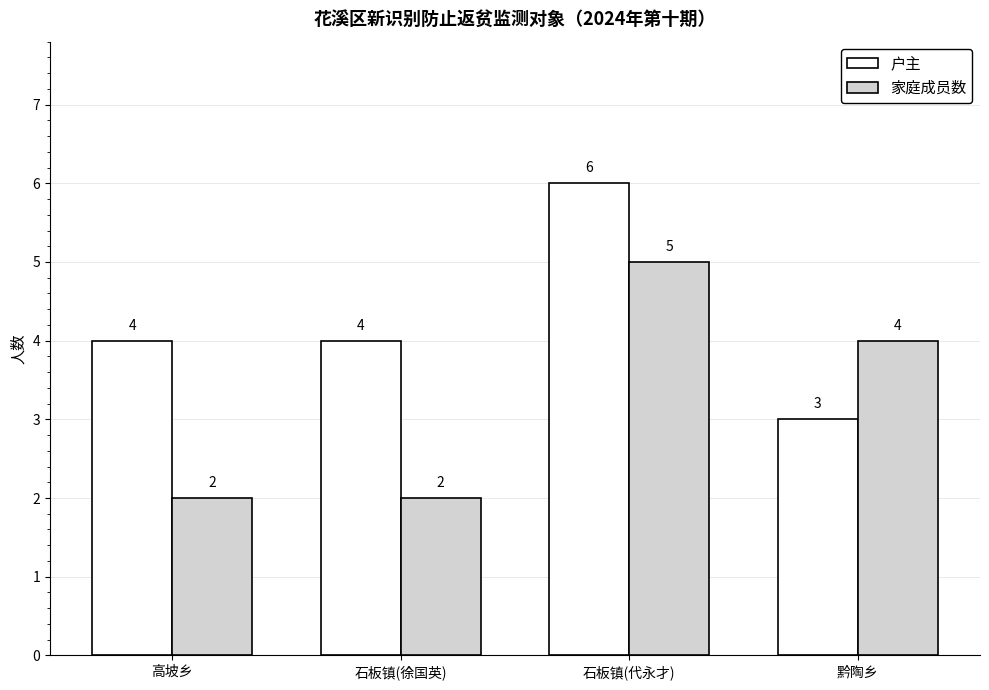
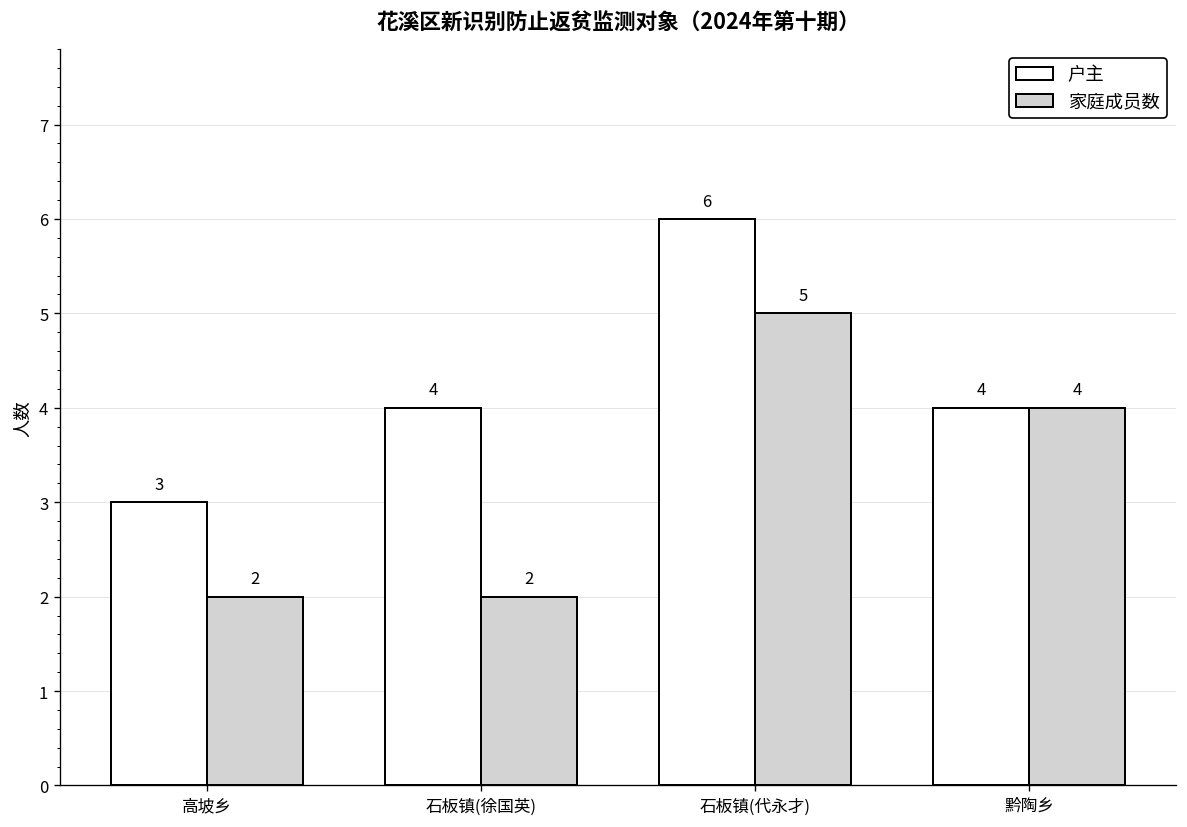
户主, 高坡乡: 4 -> 3
户主, 黔陶乡: 3 -> 4
